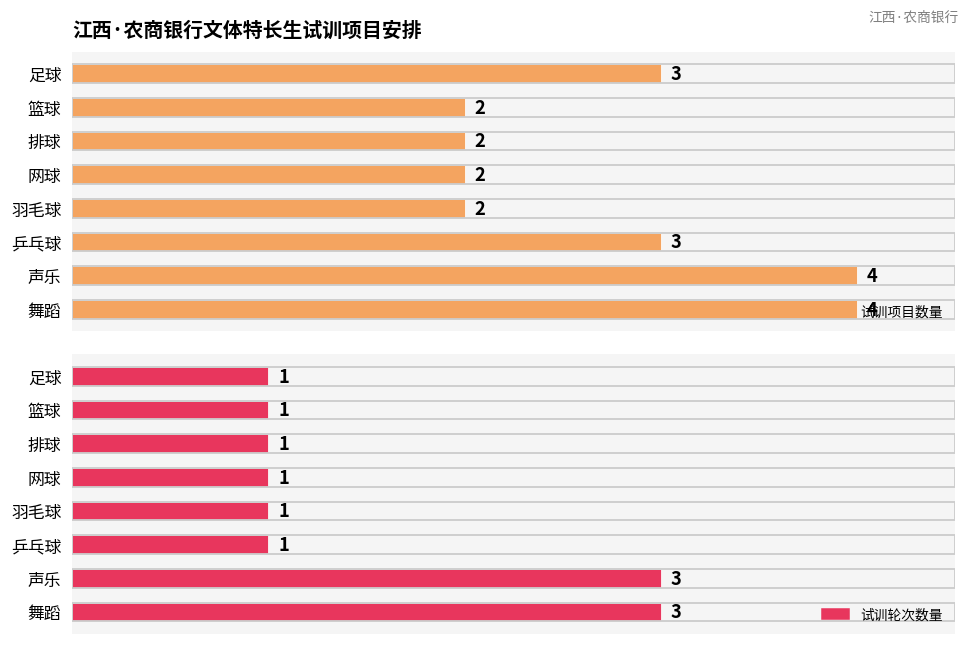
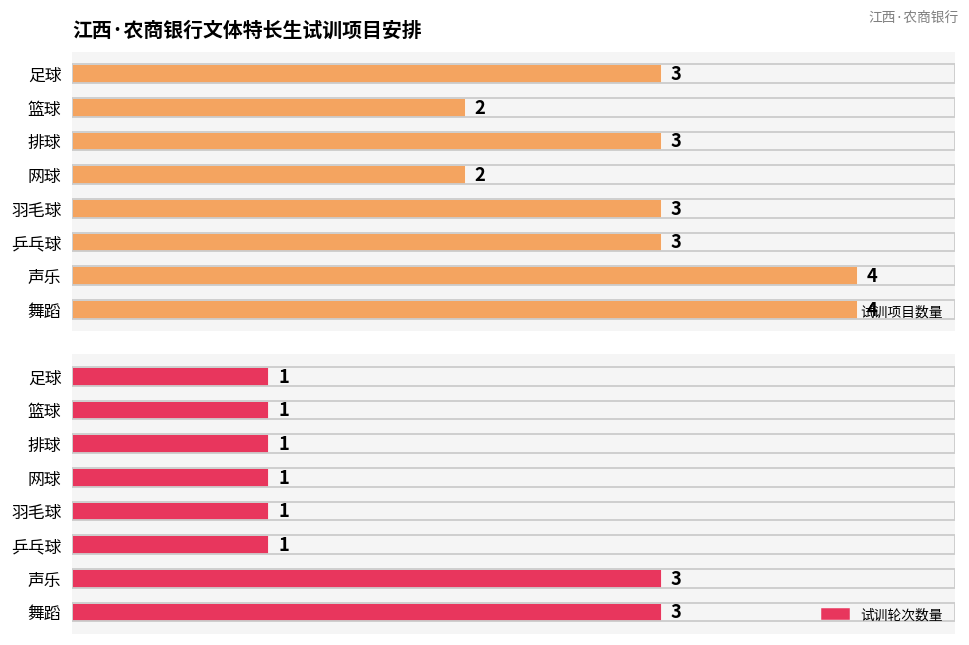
江西·农商银行文体特长生试训项目安排, 排球: 2 -> 3
江西·农商银行文体特长生试训项目安排, 羽毛球: 2 -> 3
